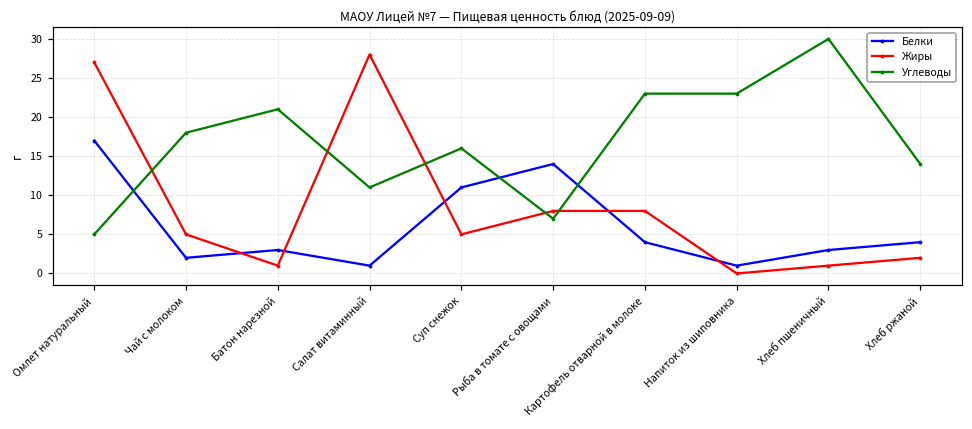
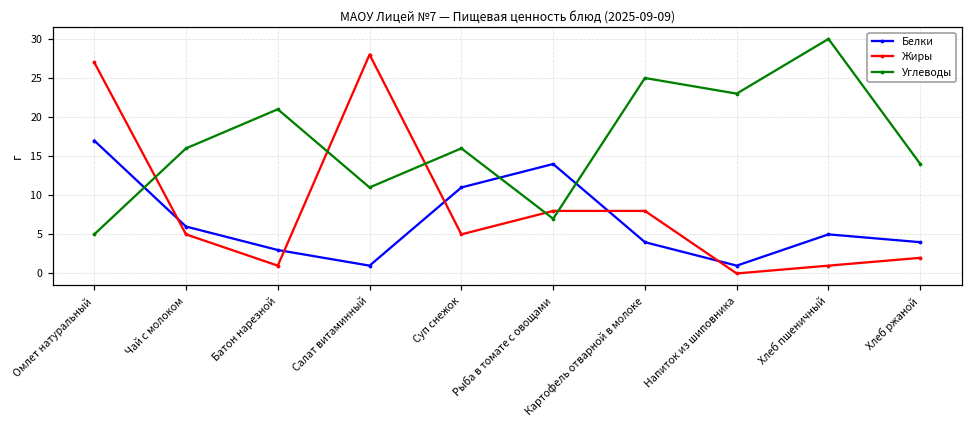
Белки, Чай с молоком: 2 -> 6
Углеводы, Чай с молоком: 18 -> 16
Углеводы, Картофель отварной в молоке: 23 -> 25
Белки, Хлеб пшеничный: 3 -> 5
